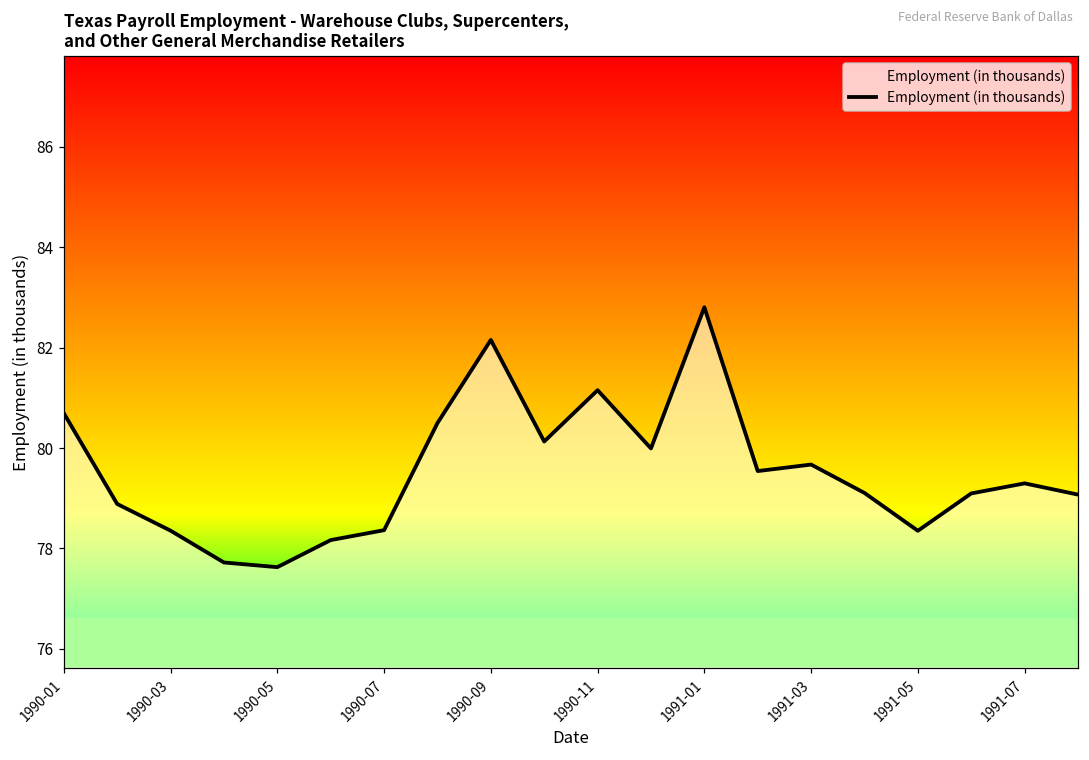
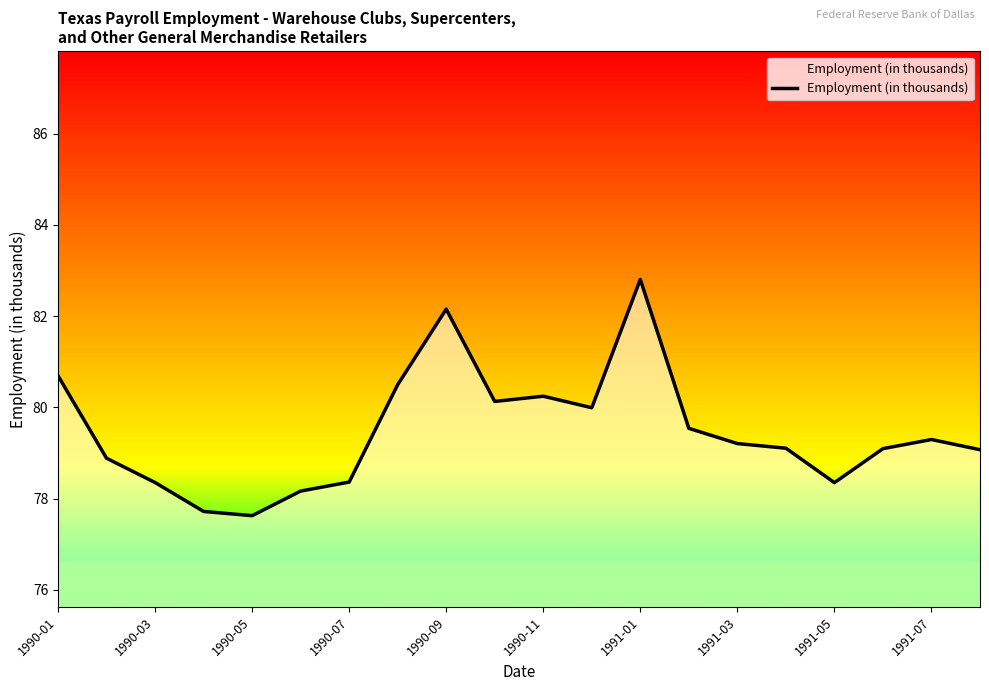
1990-11: 81.2 -> 80.2
1991-03: 79.7 -> 79.2
